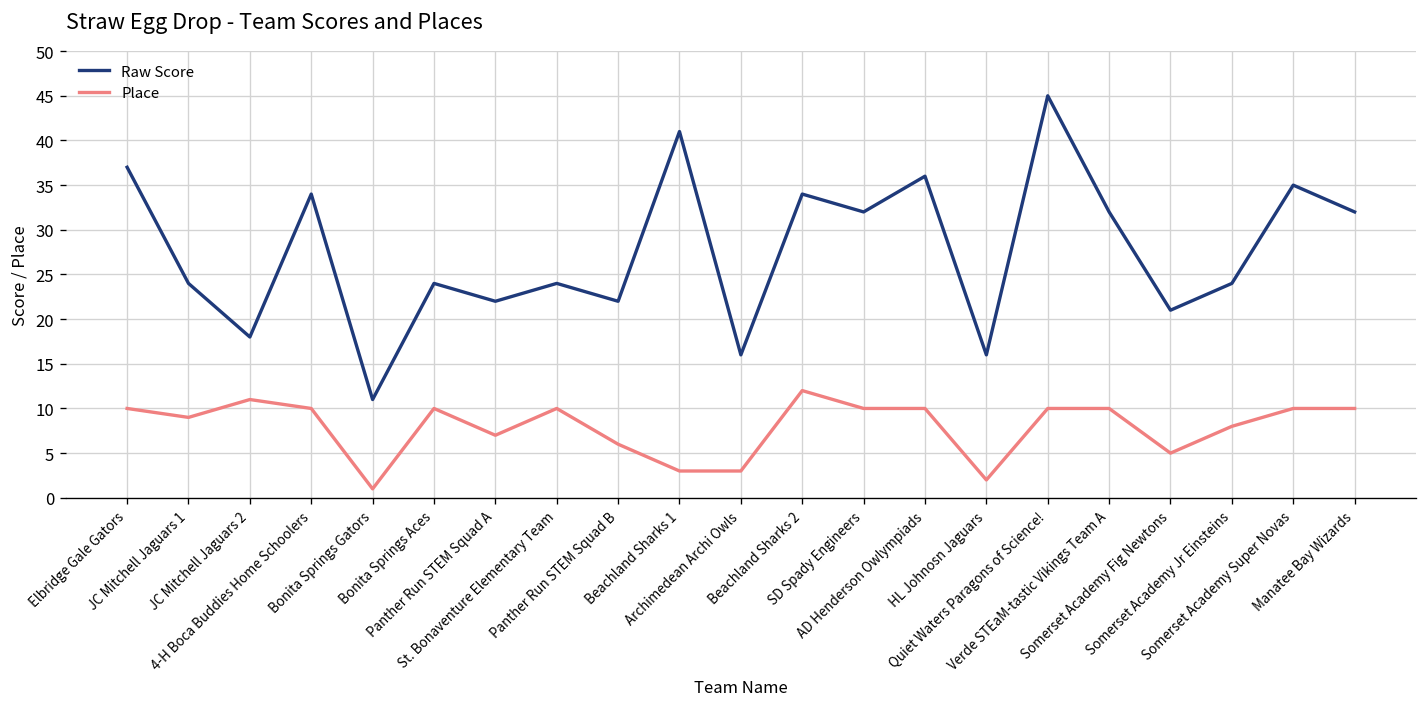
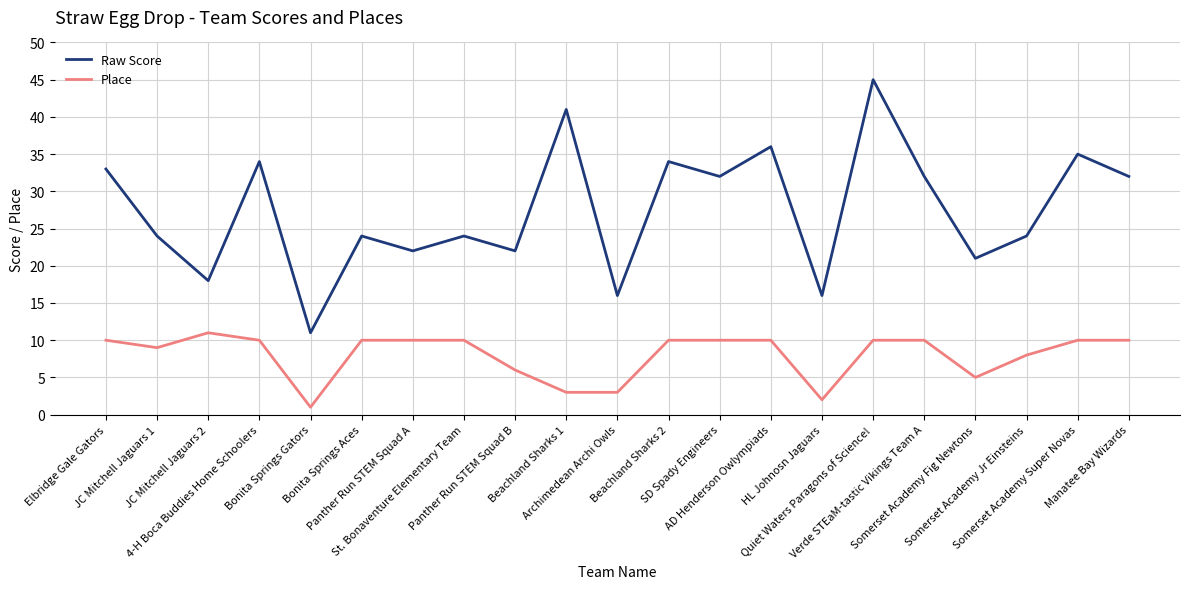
Raw Score, Elbridge Gale Gators: 37 -> 33
Place, Panther Run STEM Squad A: 7 -> 10
Place, Beachland Sharks 2: 12 -> 10
